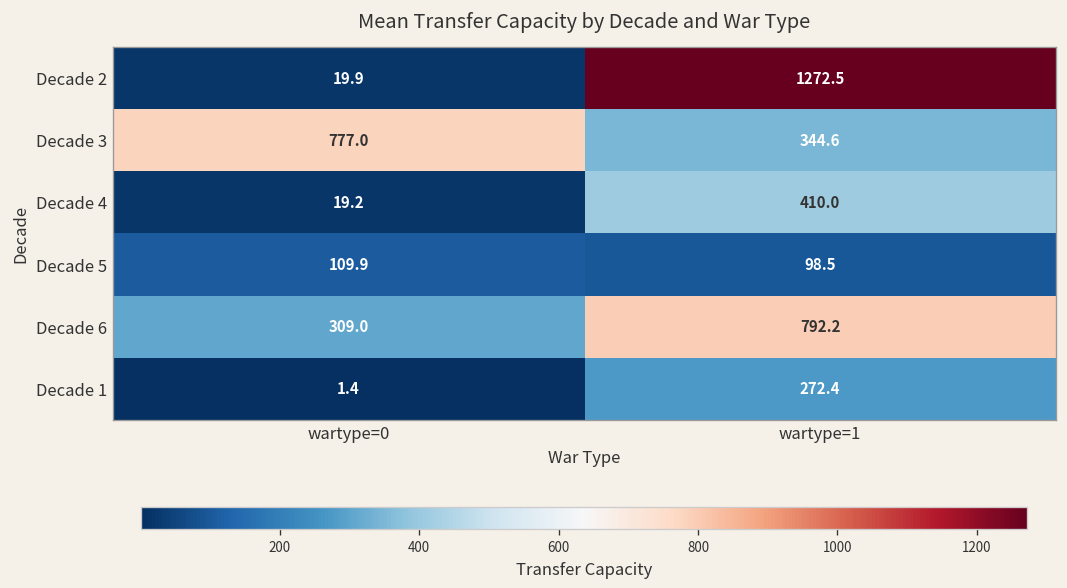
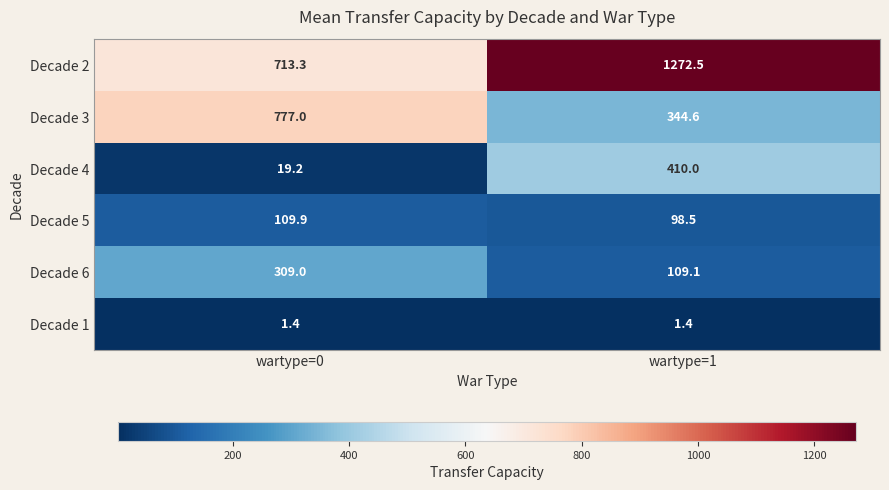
Decade 2, wartype=0: 19.9 -> 713.3
Decade 6, wartype=1: 792.2 -> 109.1
Decade 1, wartype=1: 272.4 -> 1.4
